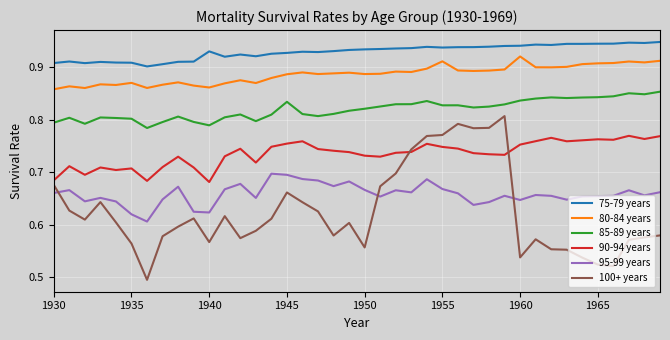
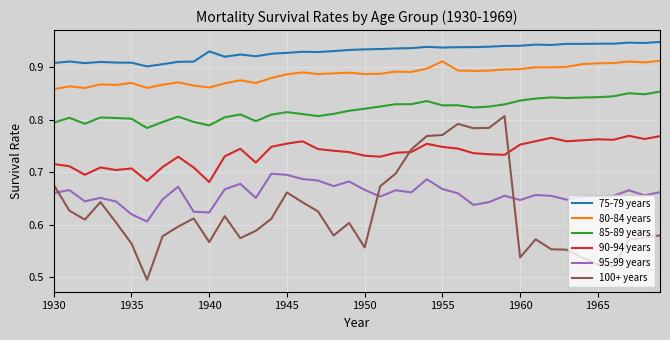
90-94 years, 1930: 0.69 -> 0.72
85-89 years, 1945: 0.83 -> 0.81
80-84 years, 1960: 0.92 -> 0.90
